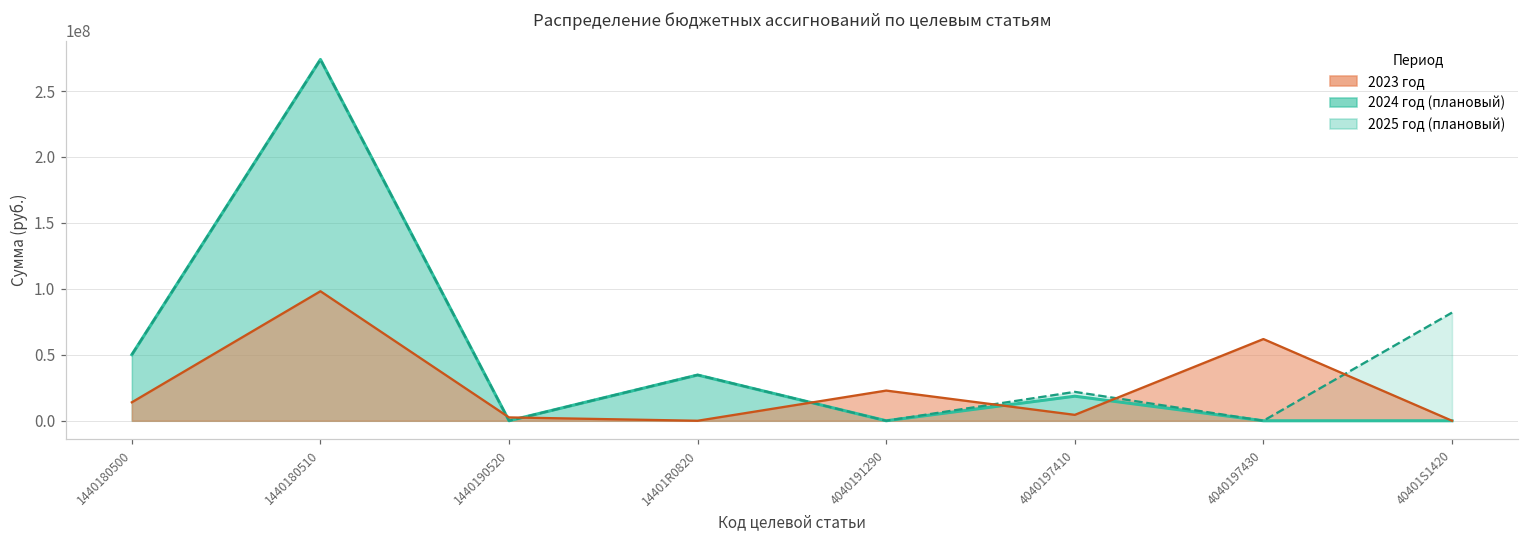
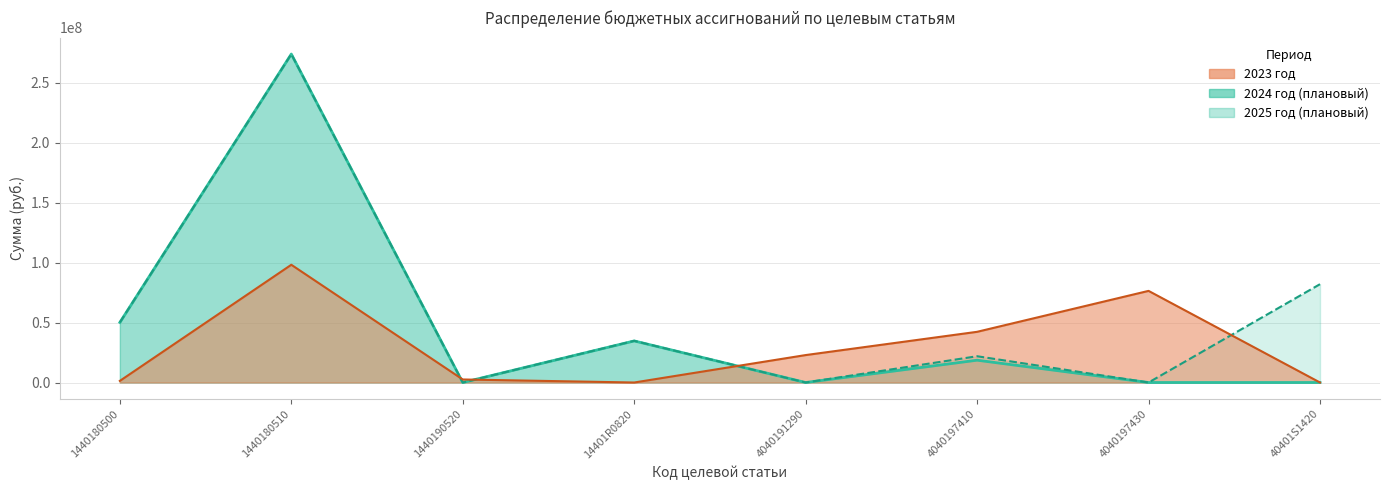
2023 год, 1440180500: 14000000 -> 1000000
2023 год, 4040197410: 4000000 -> 42000000
2023 год, 4040197430: 62000000 -> 76000000
